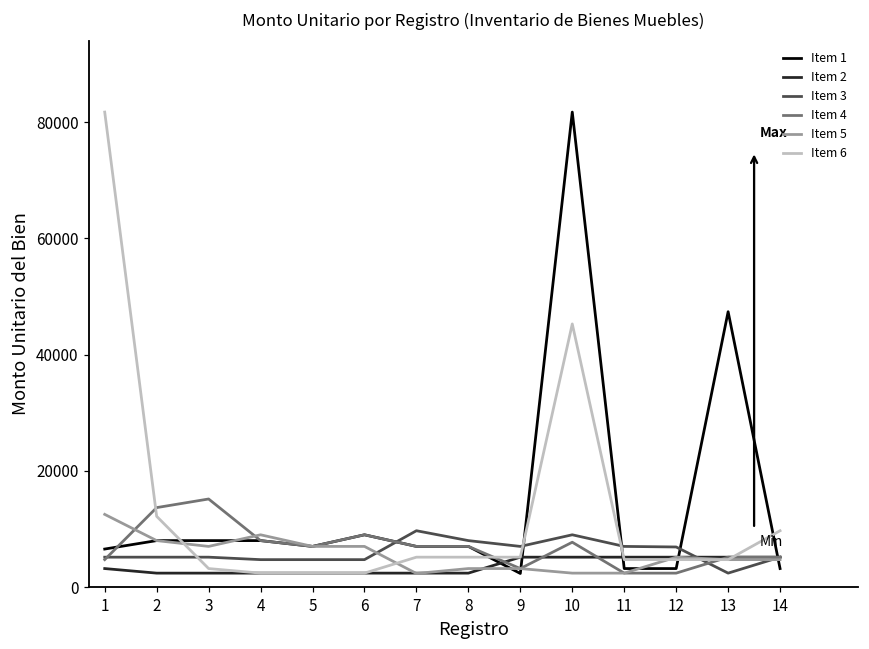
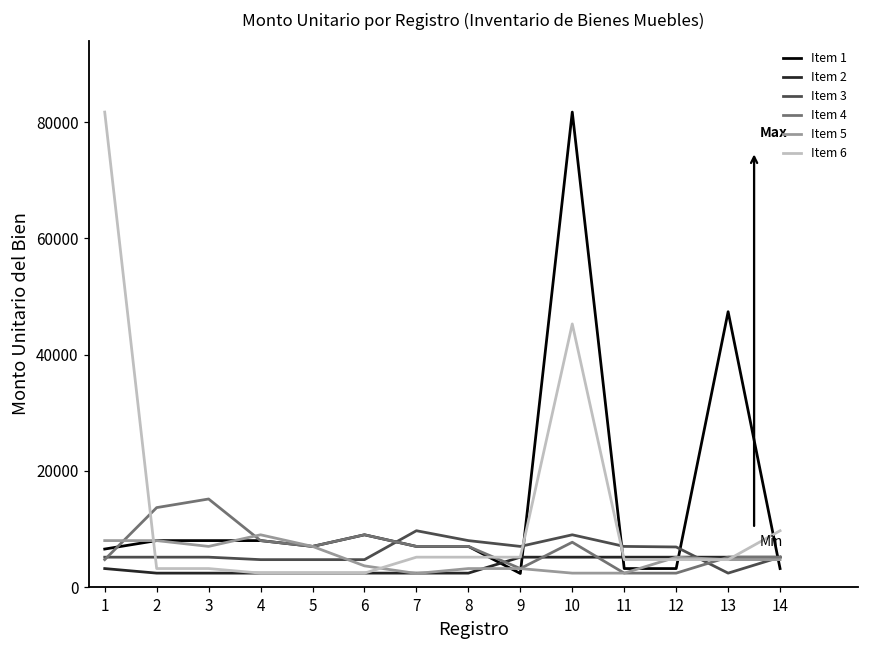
Item 5, 1: 13000 -> 8000
Item 6, 2: 12000 -> 3000
Item 5, 6: 7000 -> 4000
